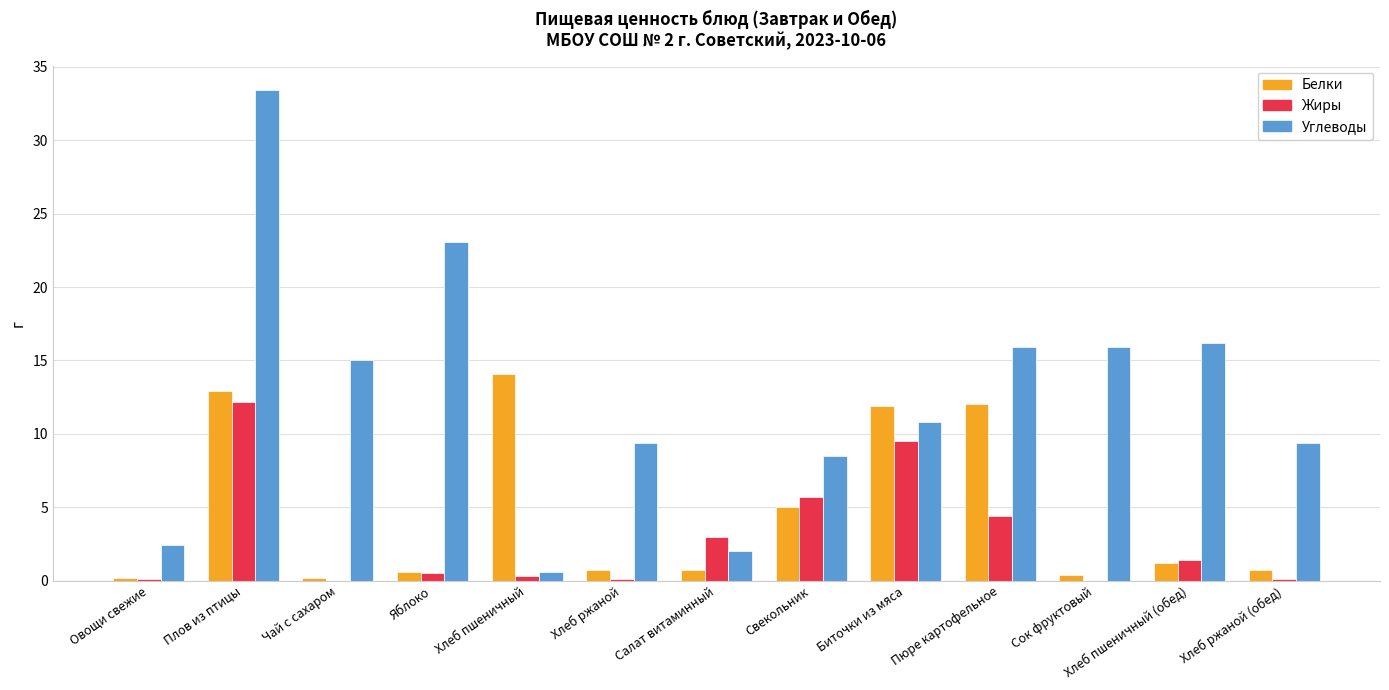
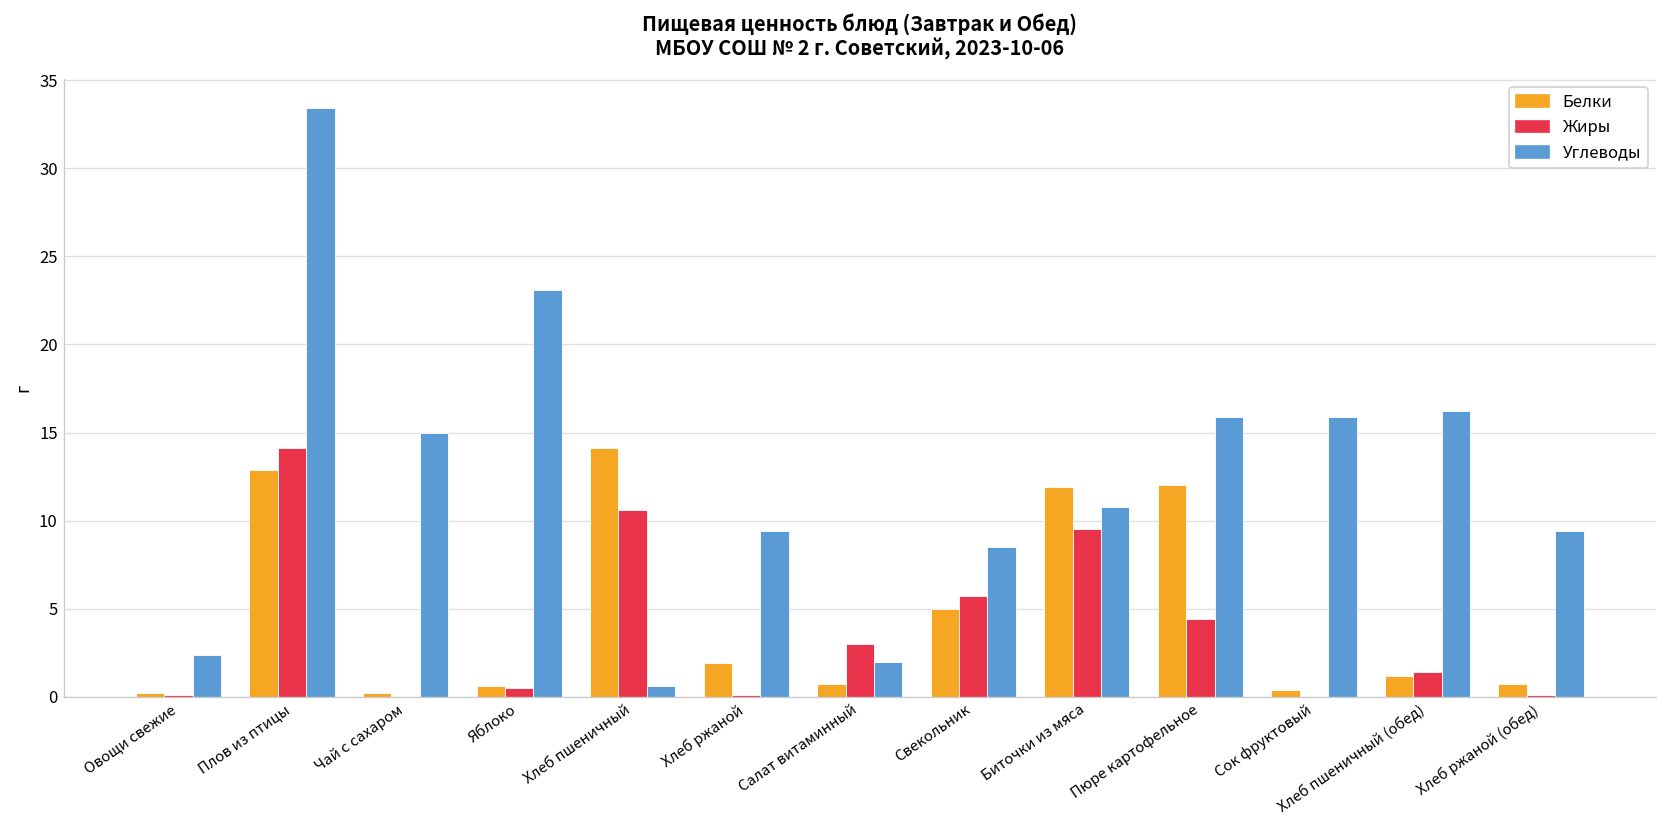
Жиры, Плов из птицы: 12.2 -> 14.1
Жиры, Хлеб пшеничный: 0.3 -> 10.6
Белки, Хлеб ржаной: 0.7 -> 1.9
